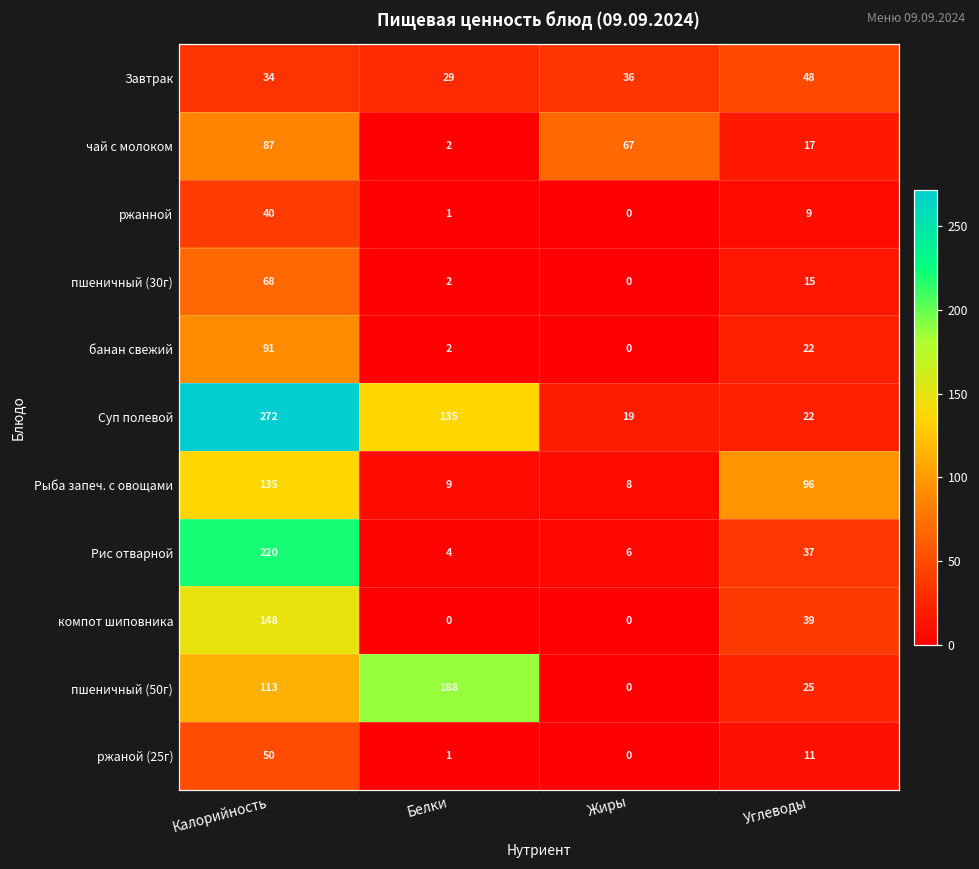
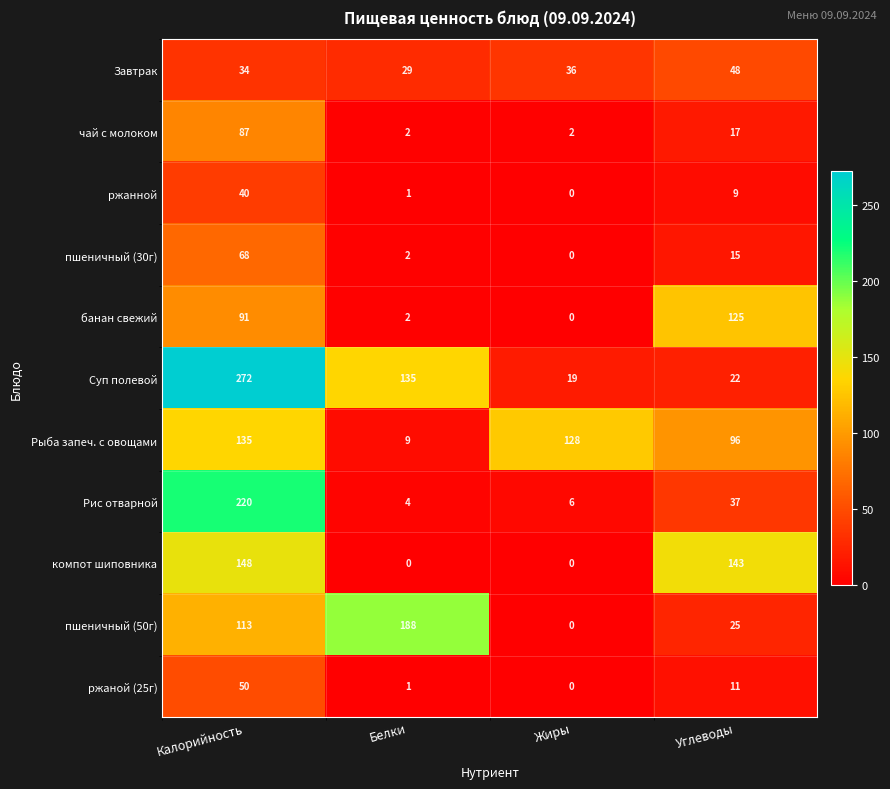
чай с молоком, Жиры: 67 -> 2
банан свежий, Углеводы: 22 -> 125
Рыба запеч. с овощами, Жиры: 8 -> 128
компот шиповника, Углеводы: 39 -> 143
